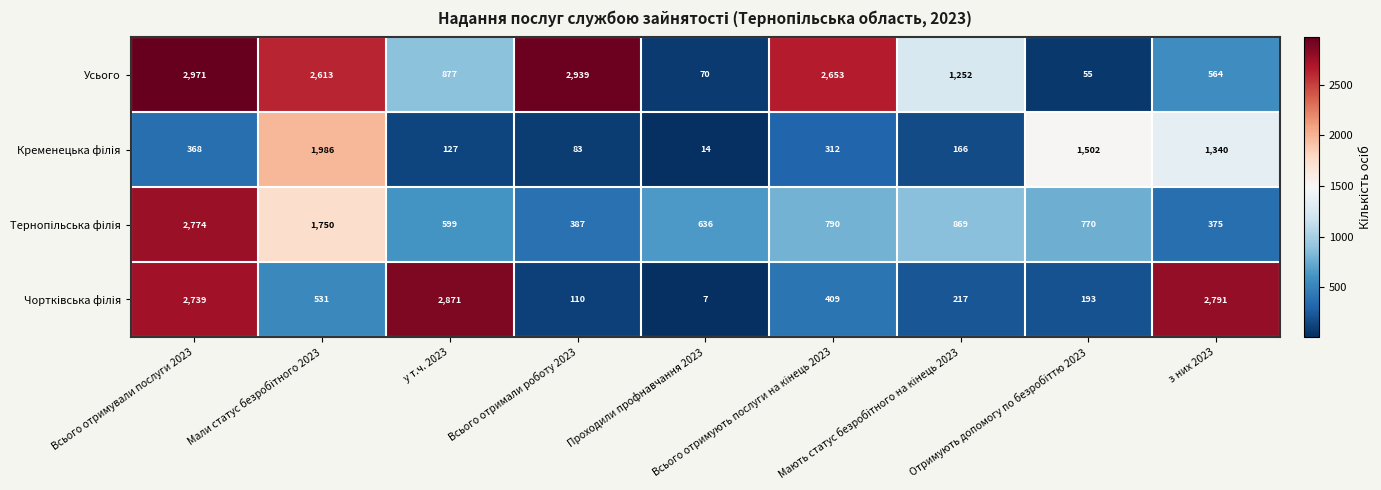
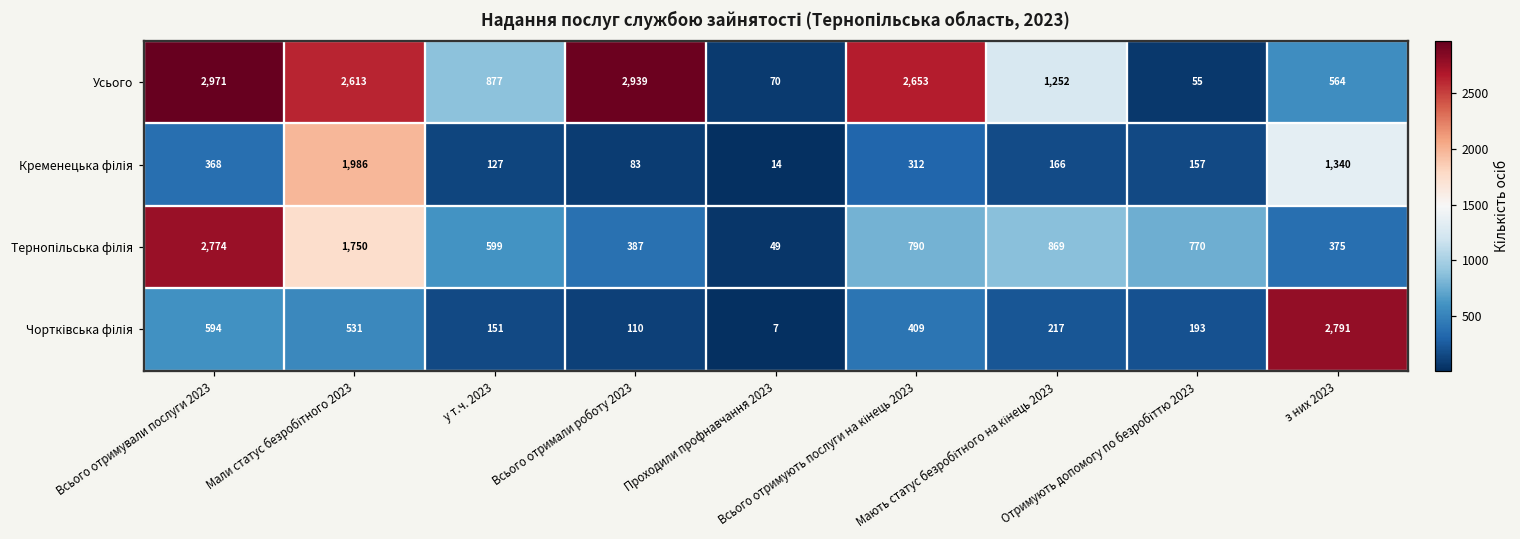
Кременецька філія, Отримують допомогу по безробіттю 2023: 1,502 -> 157
Тернопільська філія, Проходили профнавчання 2023: 636 -> 49
Чортківська філія, Всього отримували послуги 2023: 2,739 -> 594
Чортківська філія, у т.ч. 2023: 2,871 -> 151
